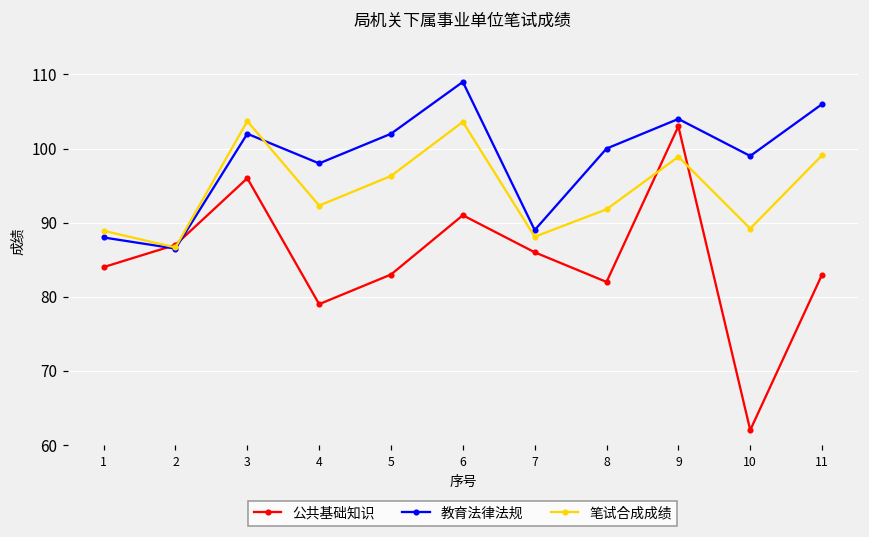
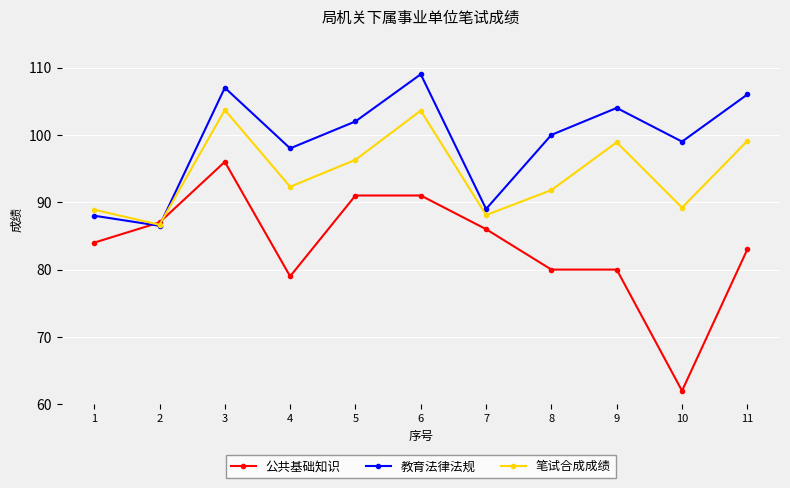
教育法律法规, 3: 102 -> 107
公共基础知识, 5: 83 -> 91
公共基础知识, 8: 82 -> 80
公共基础知识, 9: 103 -> 80
